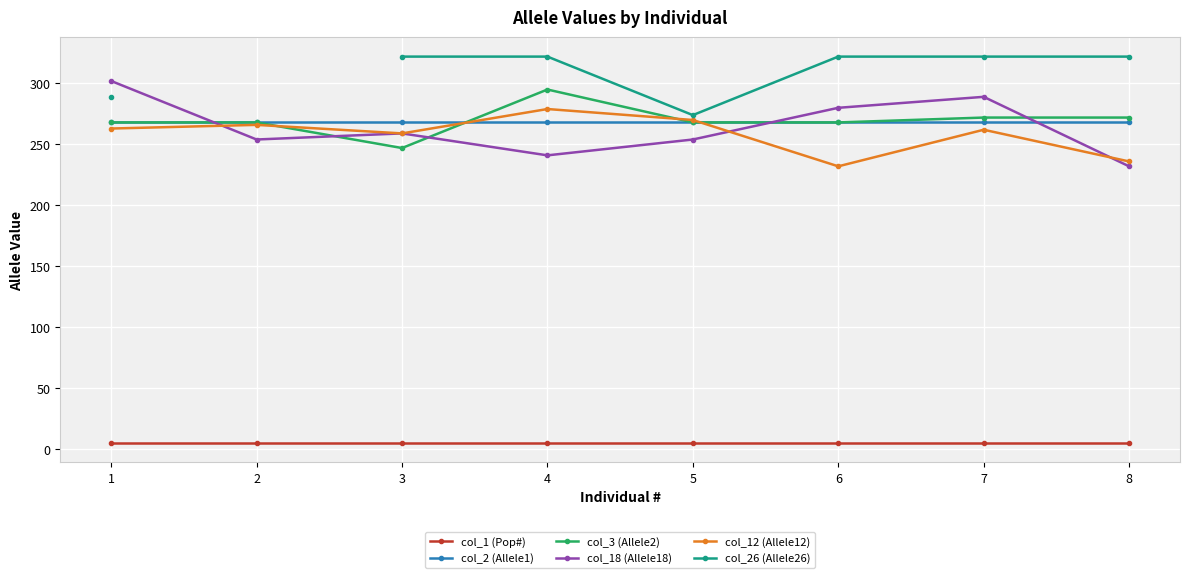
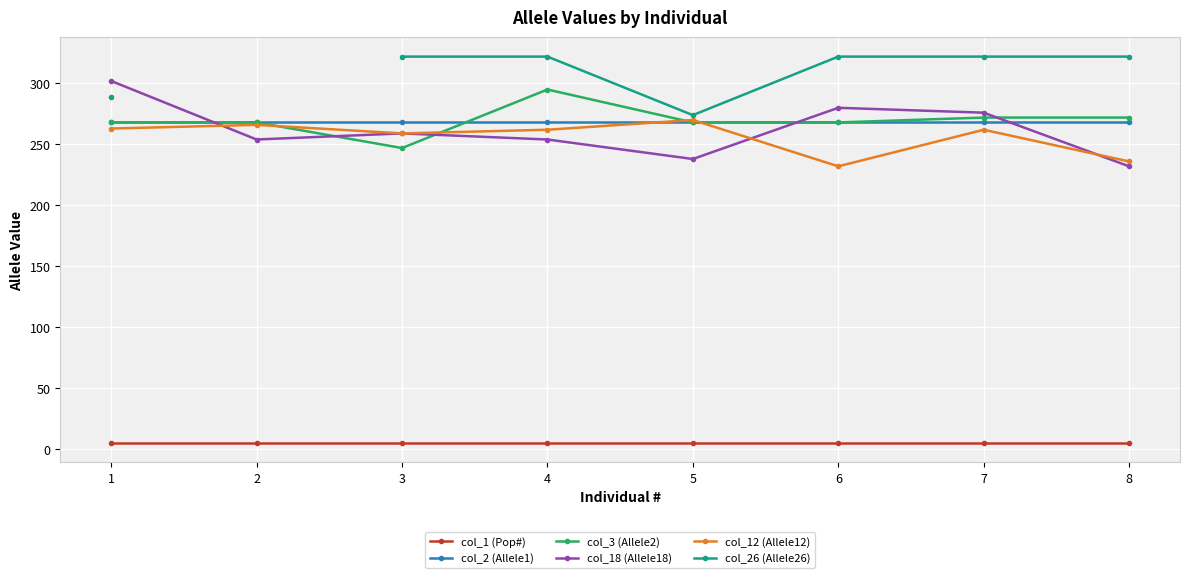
col_18 (Allele18), 4: 241 -> 254
col_12 (Allele12), 4: 279 -> 262
col_18 (Allele18), 5: 254 -> 238
col_18 (Allele18), 7: 289 -> 276
